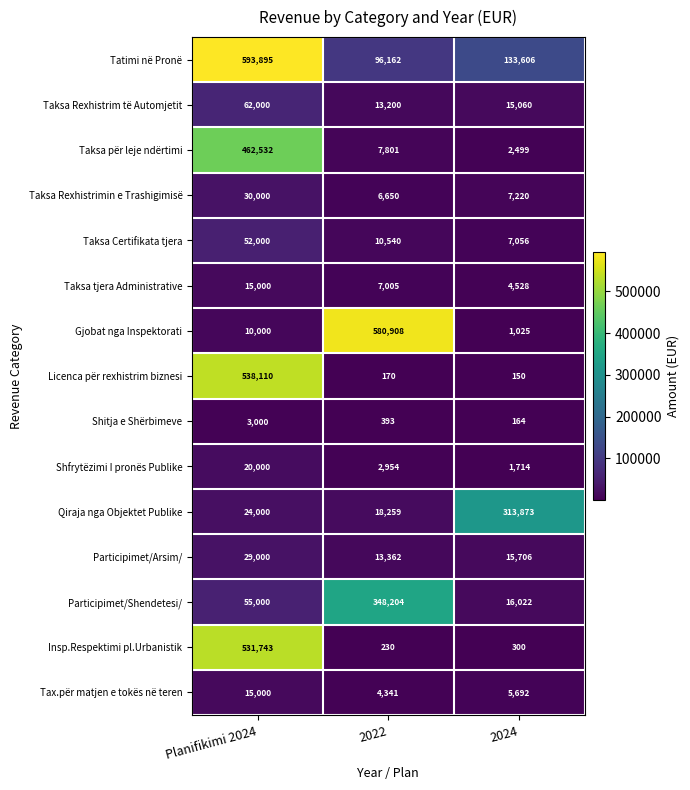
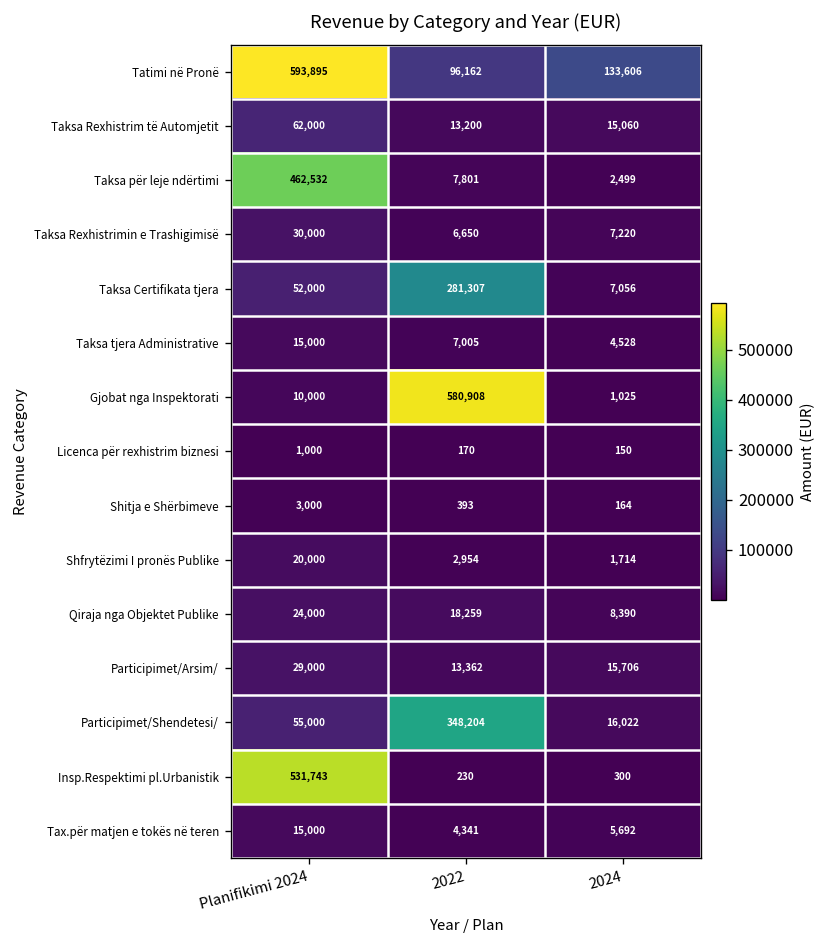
Taksa Certifikata tjera, 2022: 10,540 -> 281,307
Licenca për rexhistrim biznesi, Planifikimi 2024: 538,110 -> 1,000
Qiraja nga Objektet Publike, 2024: 313,873 -> 8,390
